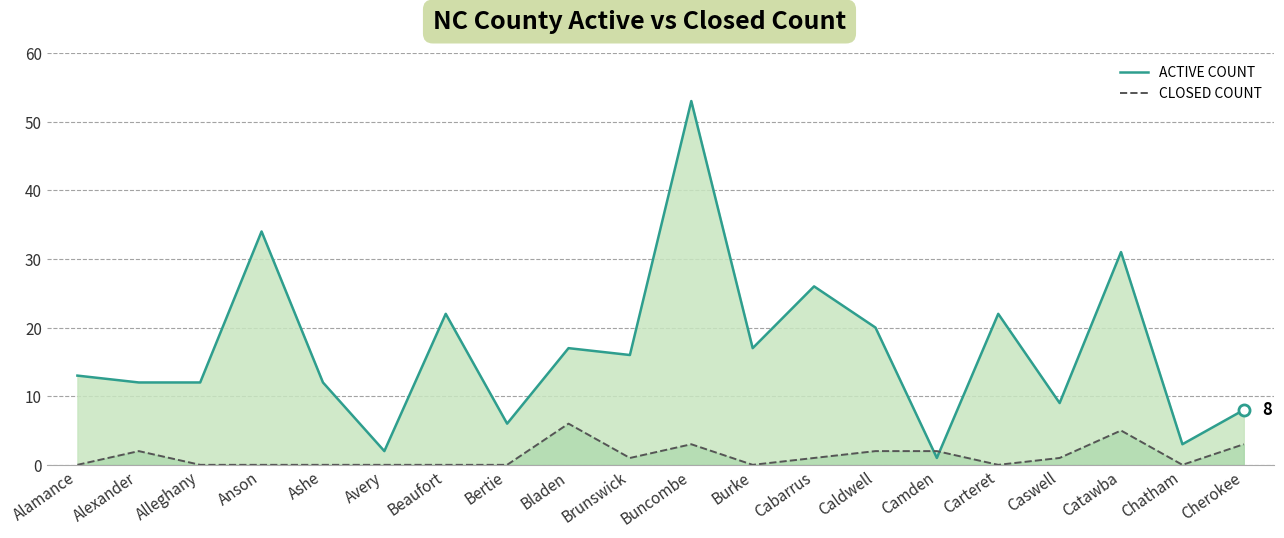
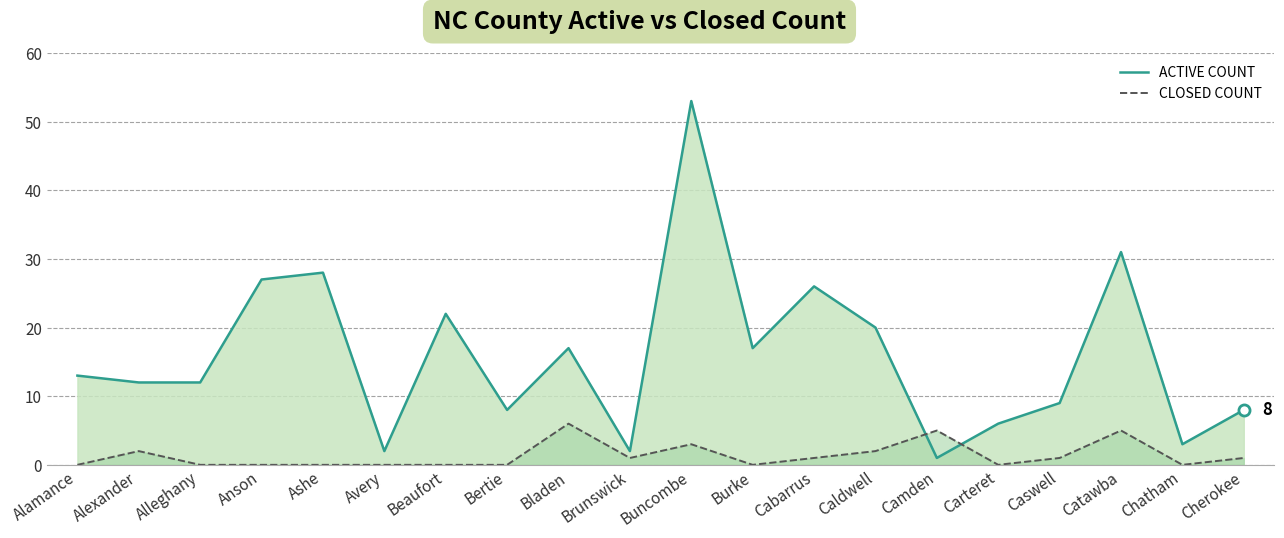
ACTIVE COUNT, Anson: 34 -> 27
ACTIVE COUNT, Ashe: 12 -> 28
ACTIVE COUNT, Bertie: 6 -> 8
ACTIVE COUNT, Brunswick: 16 -> 2
CLOSED COUNT, Camden: 2 -> 5
ACTIVE COUNT, Carteret: 22 -> 6
CLOSED COUNT, Cherokee: 3 -> 1
